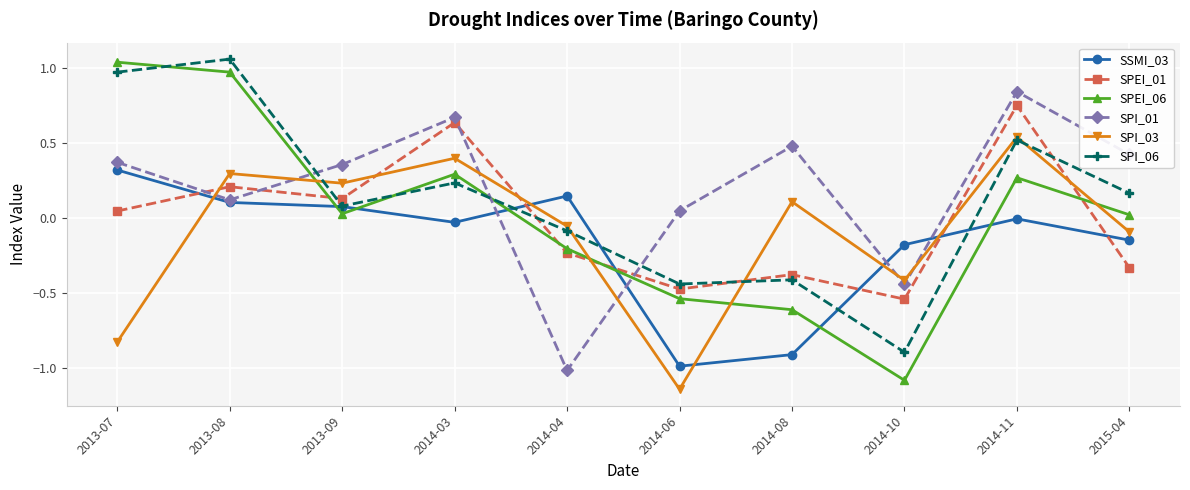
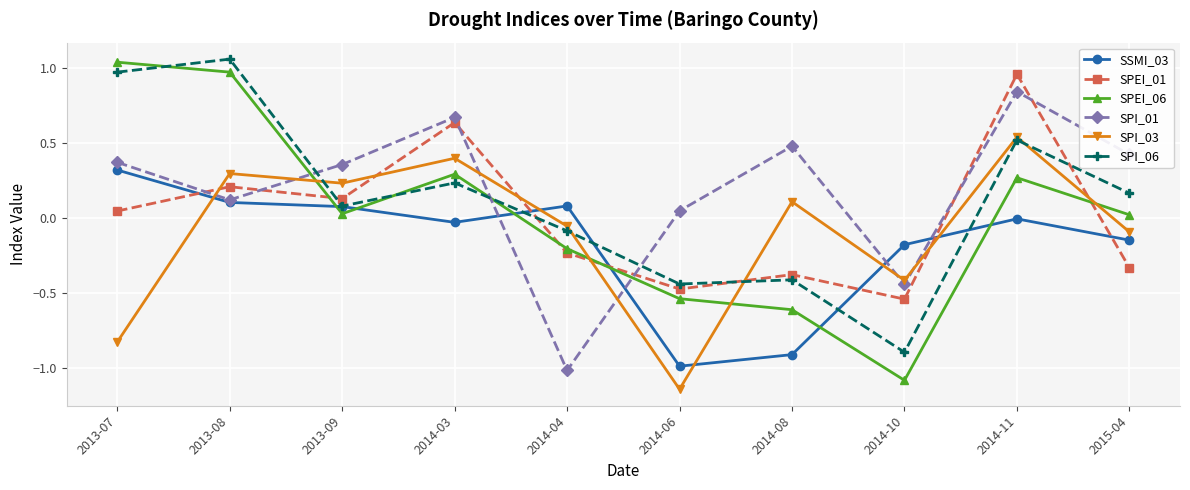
SSMI_03, 2014-04: 0.15 -> 0.08
SPEI_01, 2014-11: 0.75 -> 0.96
